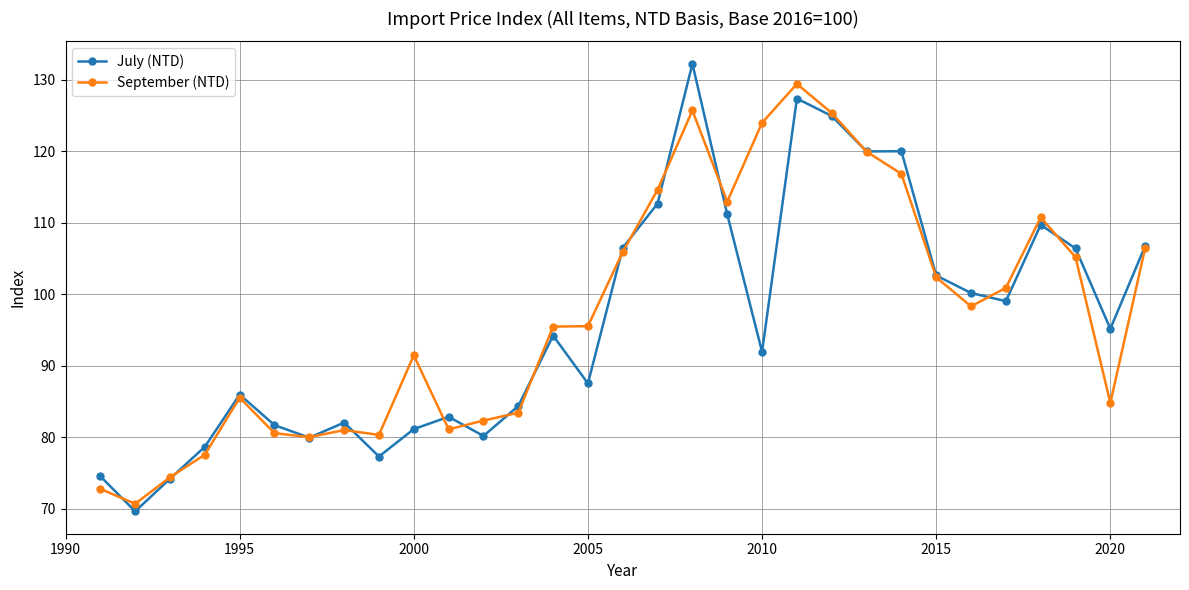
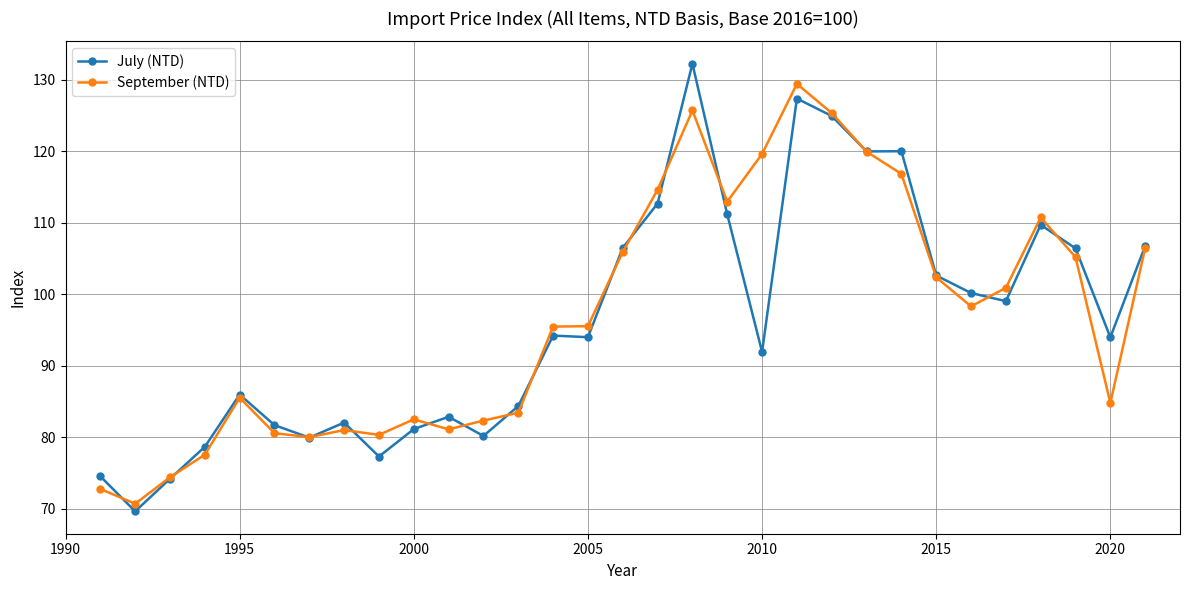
September (NTD), 2000: 91 -> 82
July (NTD), 2005: 88 -> 94
September (NTD), 2010: 124 -> 120
July (NTD), 2020: 95 -> 94
